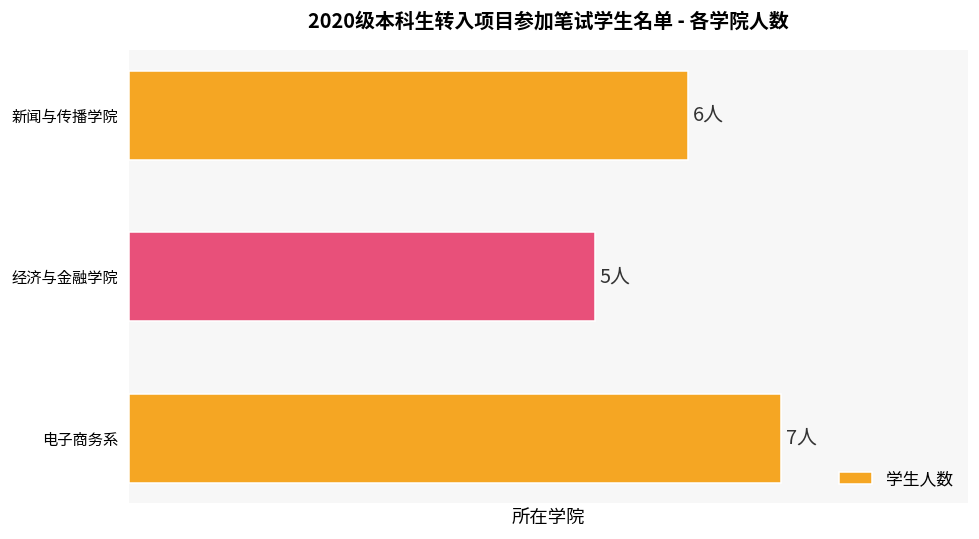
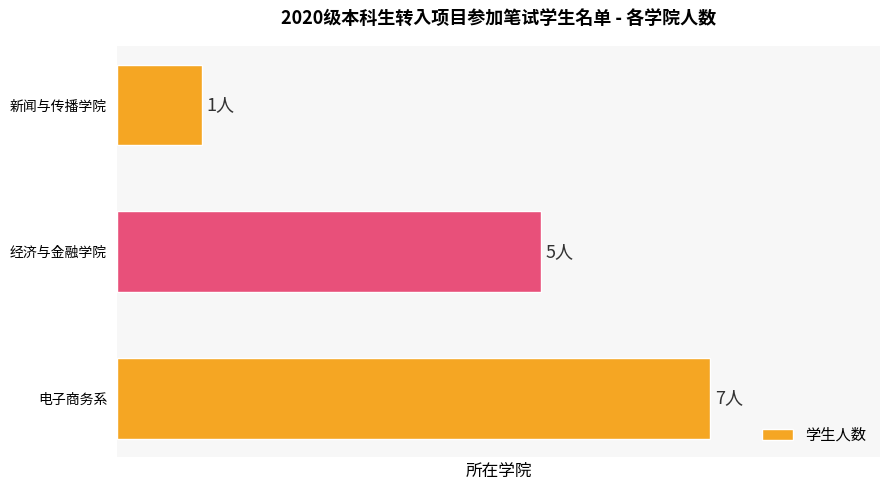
新闻与传播学院: 6人 -> 1人
